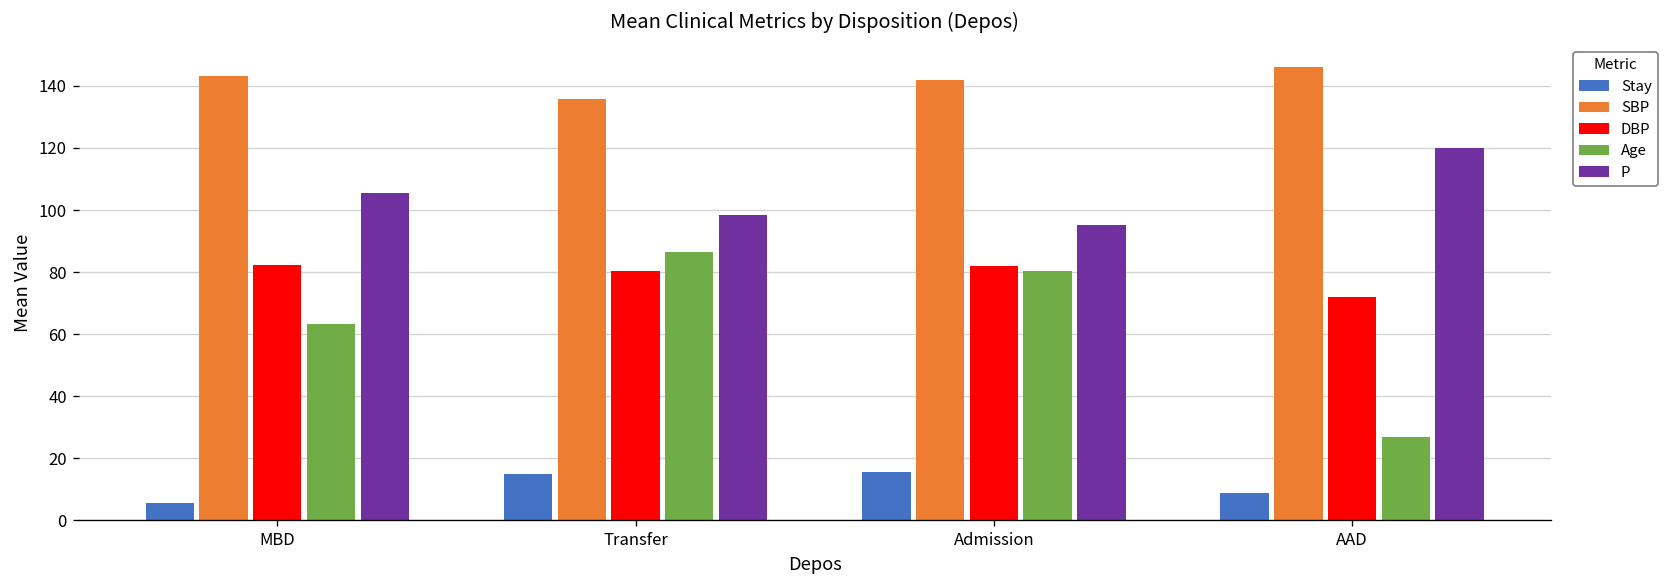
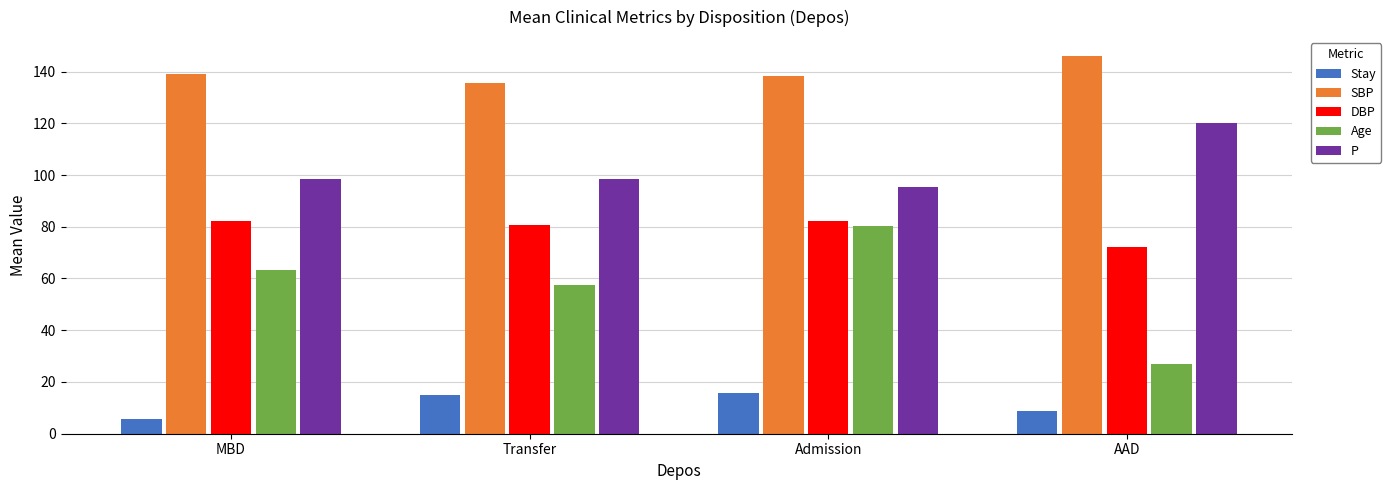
SBP, MBD: 143 -> 139
P, MBD: 106 -> 98
Age, Transfer: 86 -> 57
SBP, Admission: 142 -> 138
